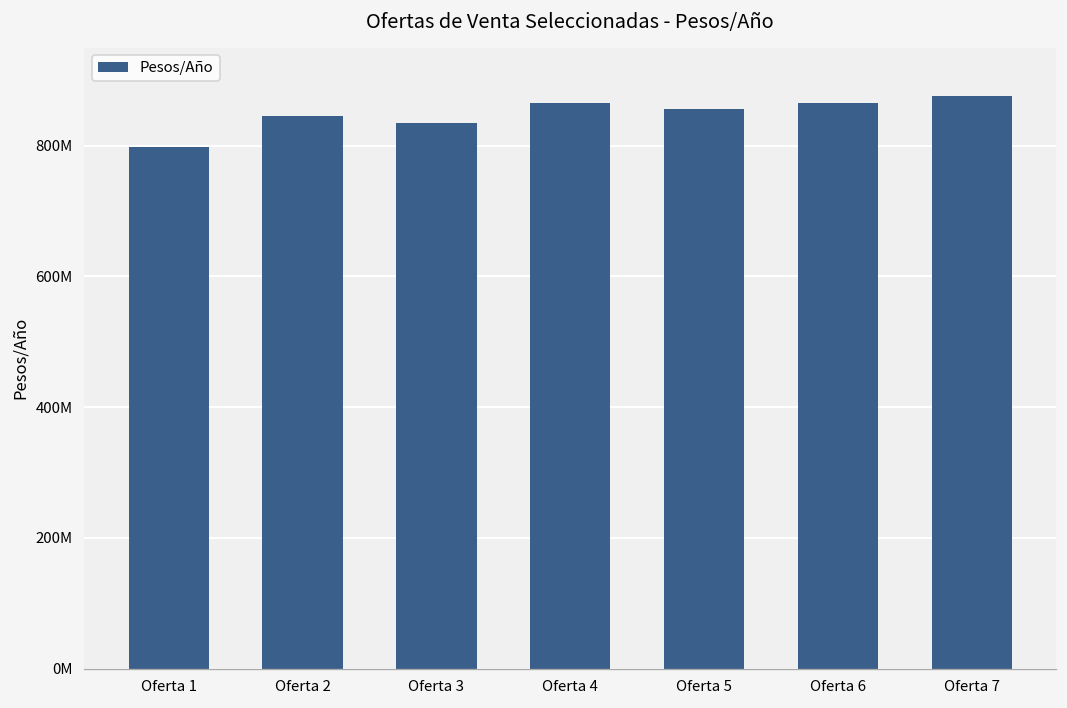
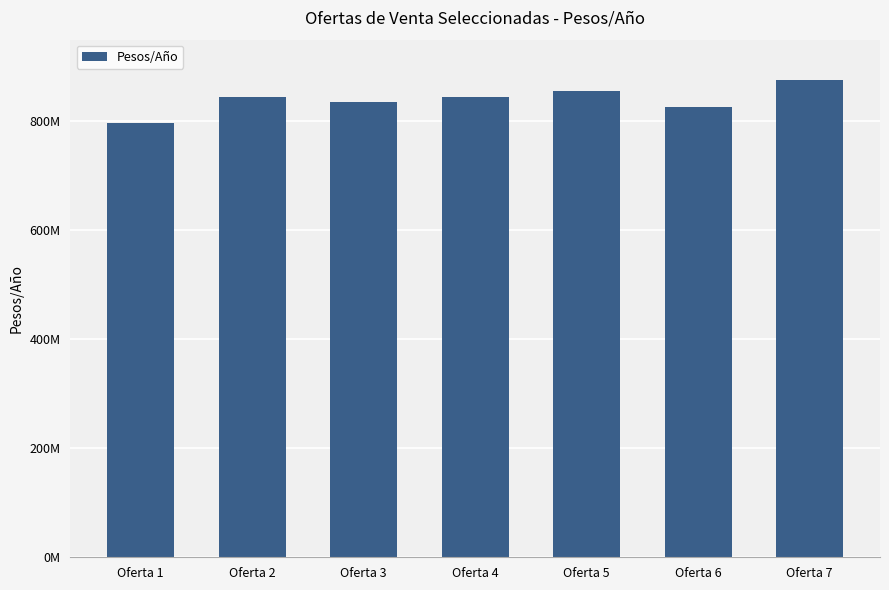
Oferta 4: 870000000 -> 850000000
Oferta 6: 870000000 -> 830000000
